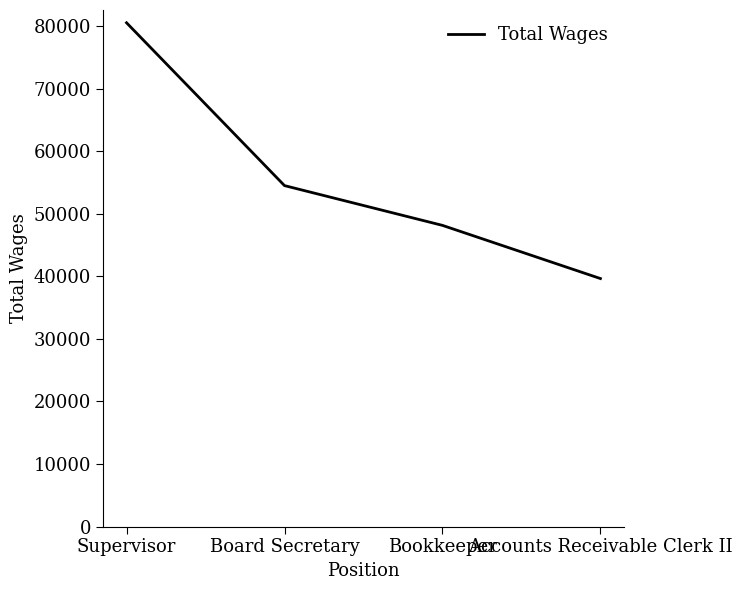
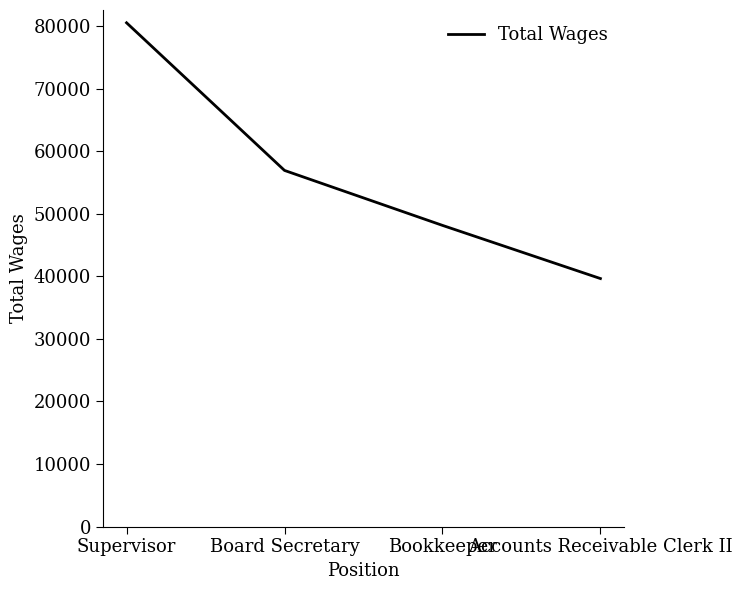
Board Secretary: 54000 -> 57000
